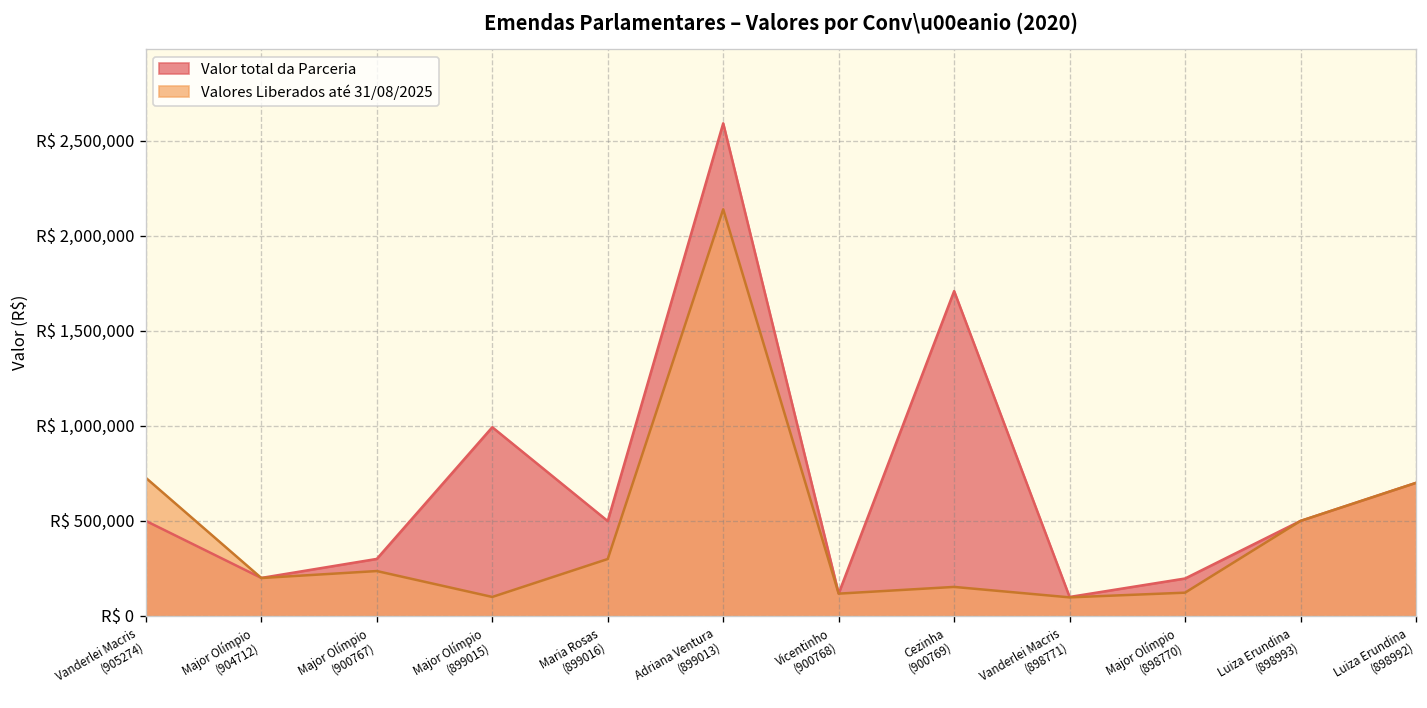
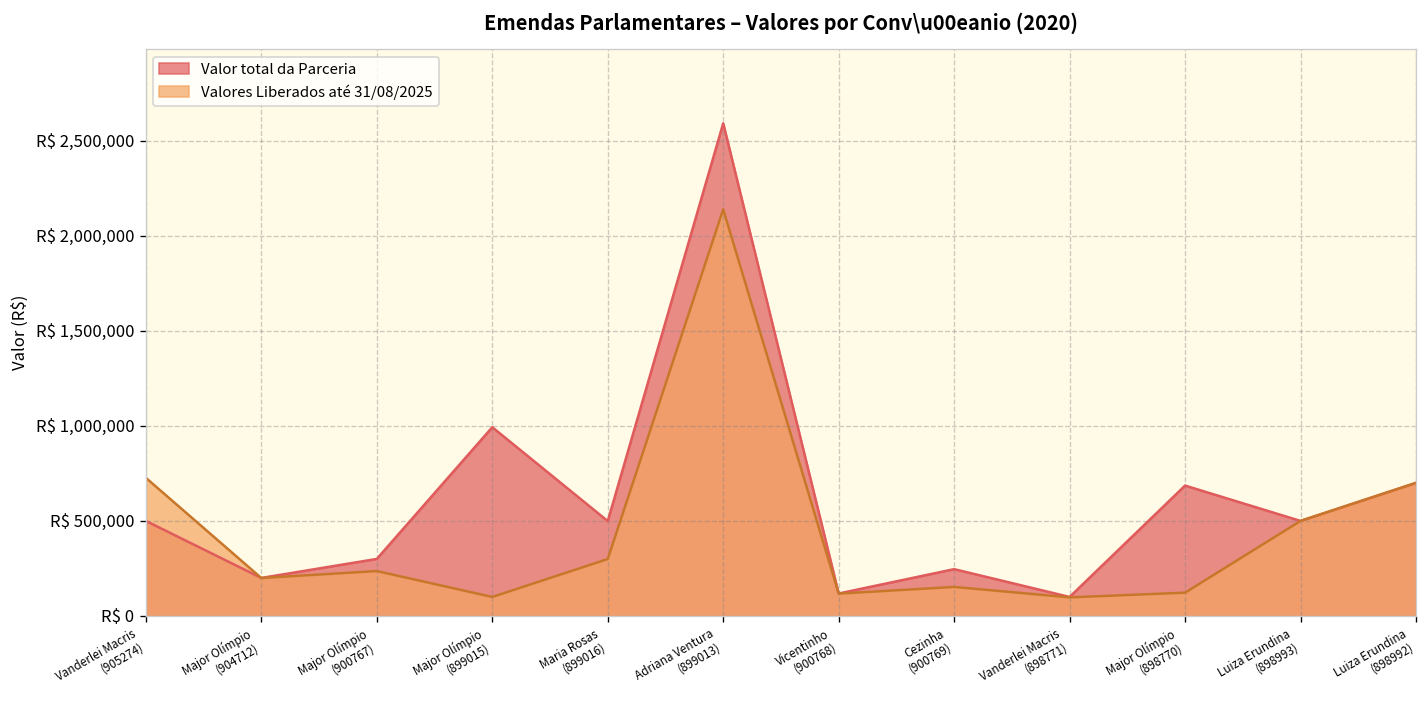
Valor total da Parceria, Cezinha (900769): R$ 1,710,000 -> R$ 250,000
Valor total da Parceria, Major Olímpio (898770): R$ 200,000 -> R$ 690,000
